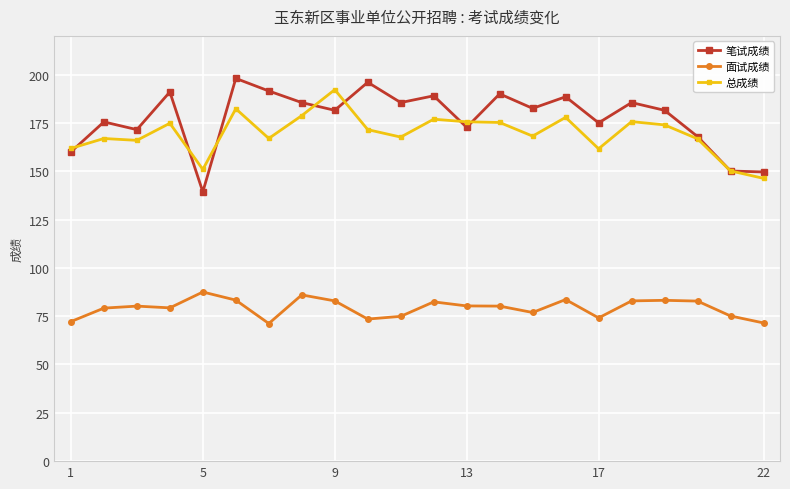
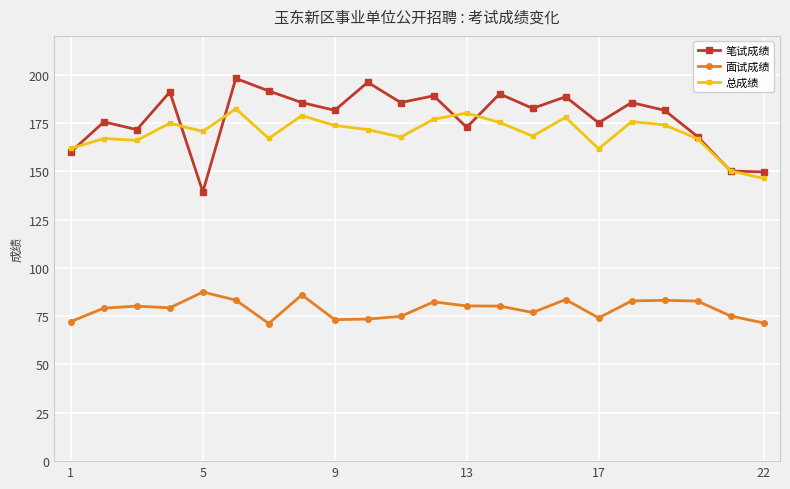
总成绩, 5: 151 -> 171
面试成绩, 9: 83 -> 73
总成绩, 9: 192 -> 174
总成绩, 13: 176 -> 180
